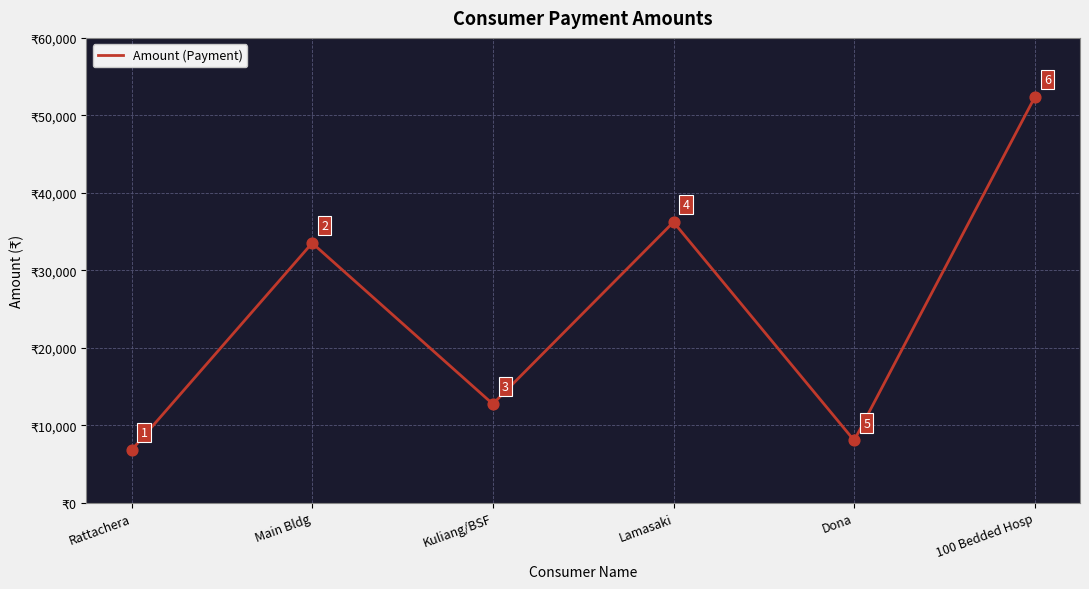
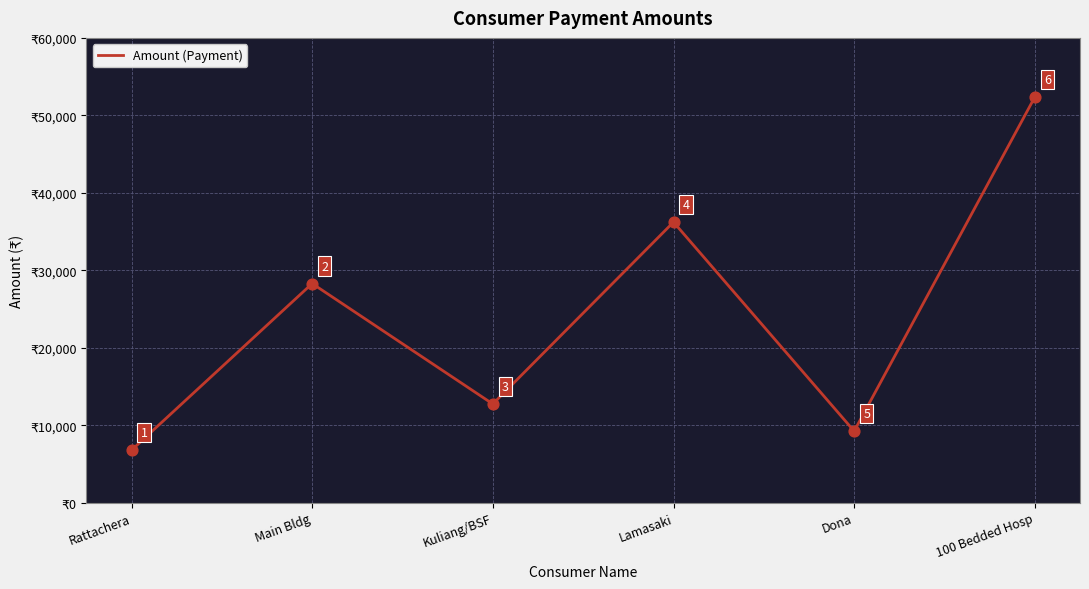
Main Bldg: ₹34,000 -> ₹28,000
Dona: ₹8,000 -> ₹9,000
